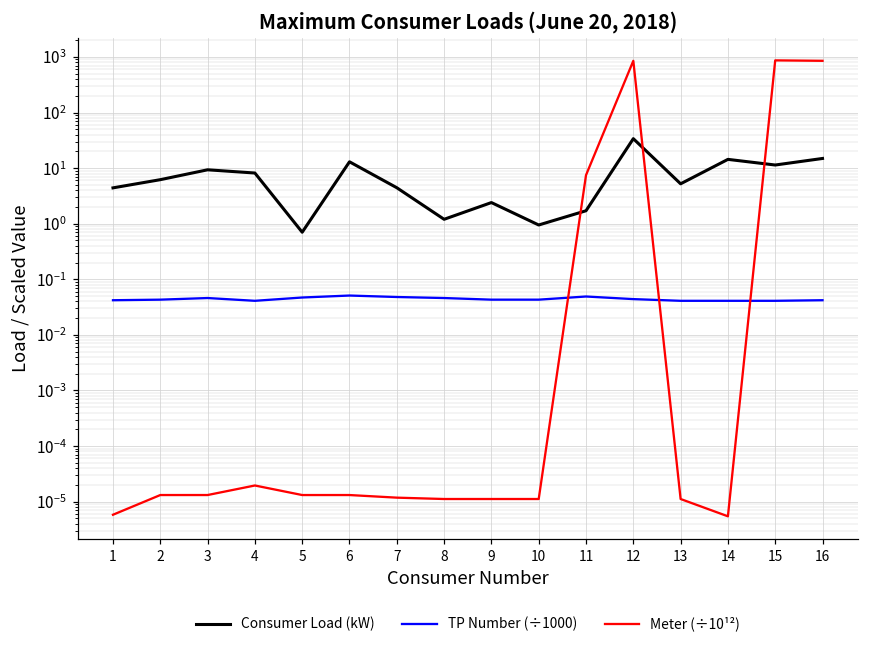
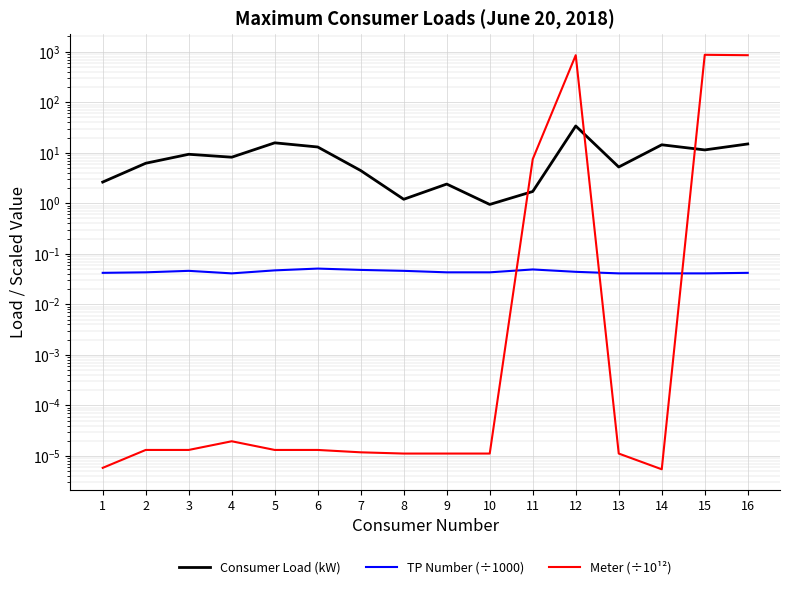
Consumer Load (kW), 1: 4 -> 3
Consumer Load (kW), 5: 0.7 -> 16
